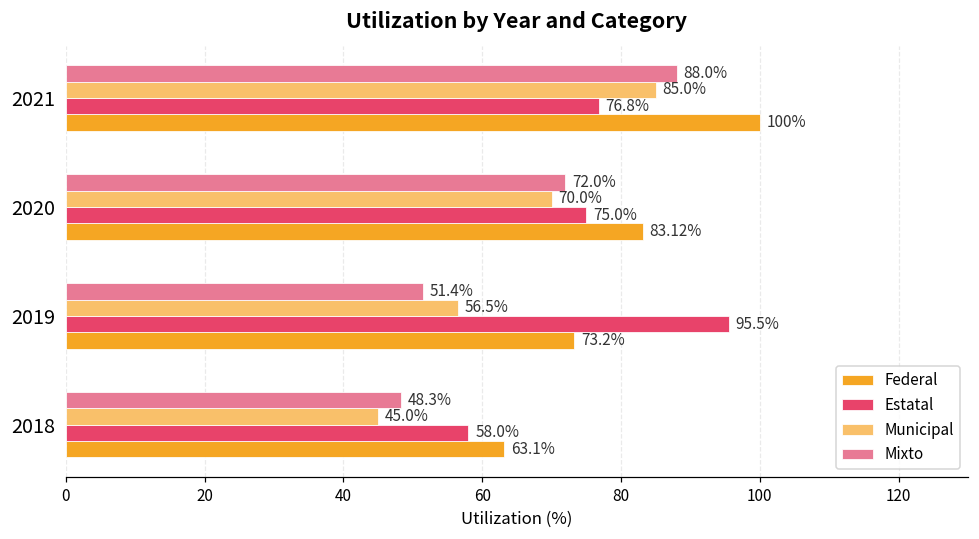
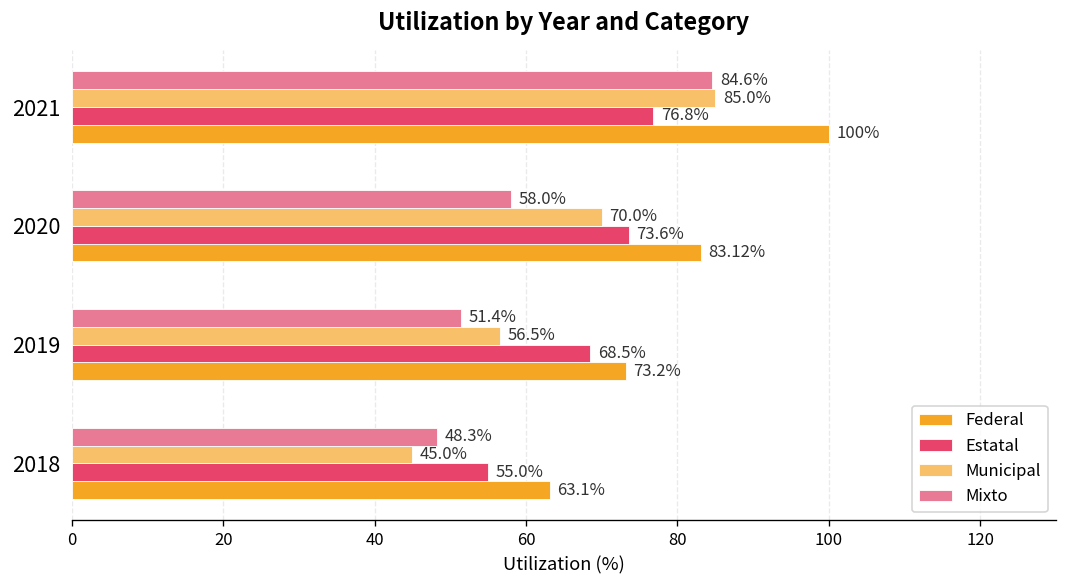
Mixto, 2021: 88.0% -> 84.6%
Mixto, 2020: 72.0% -> 58.0%
Estatal, 2020: 75.0% -> 73.6%
Estatal, 2019: 95.5% -> 68.5%
Estatal, 2018: 58.0% -> 55.0%
